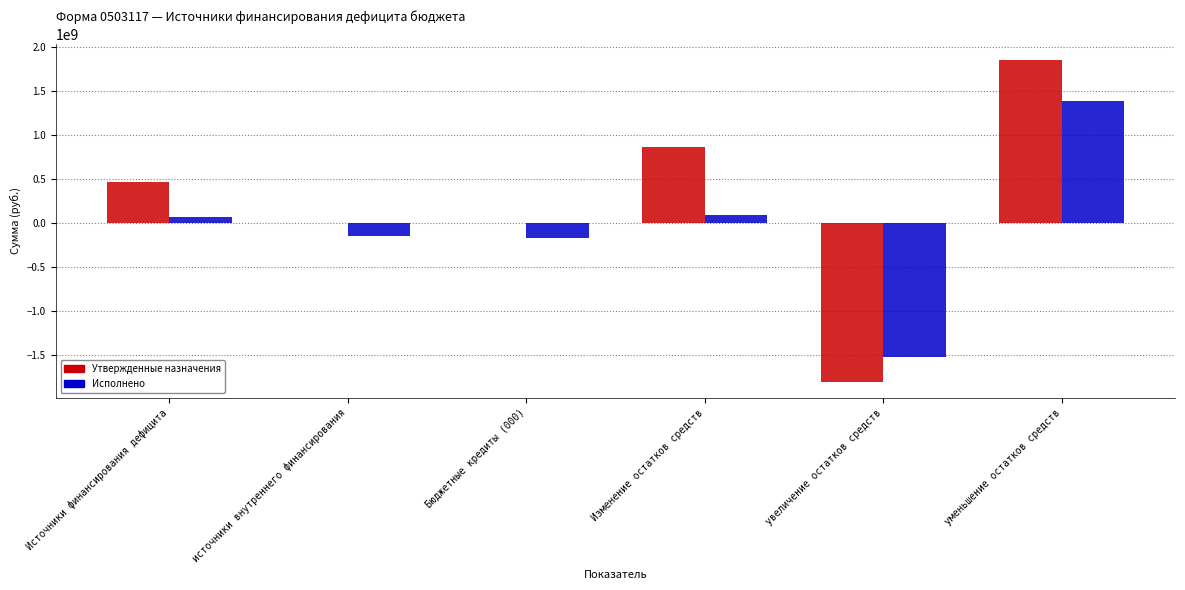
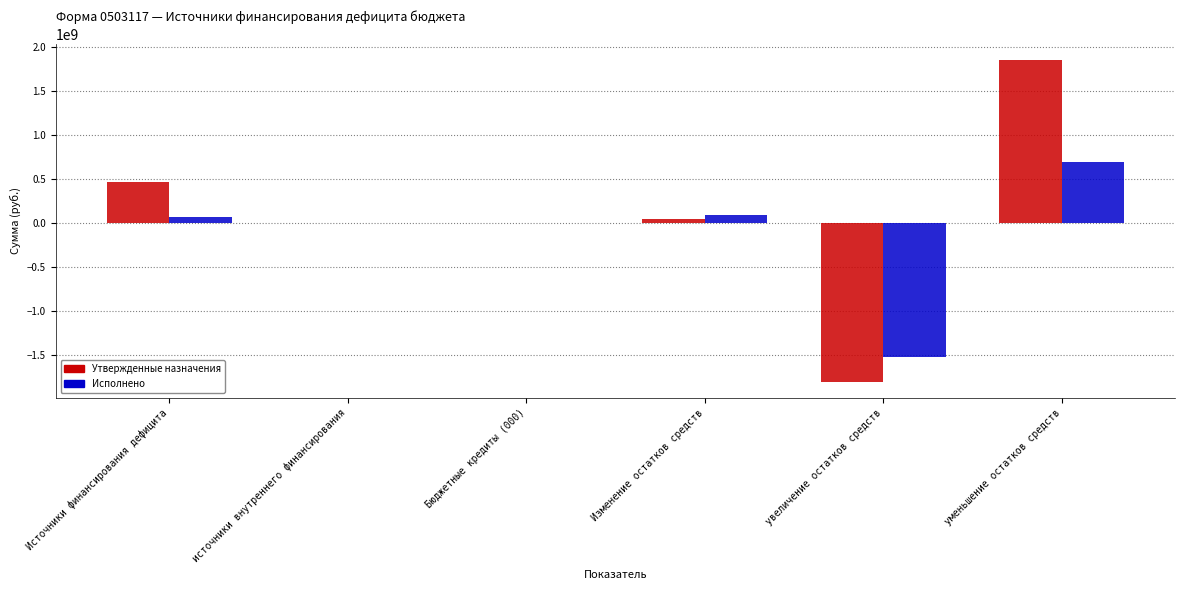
Исполнено, источники внутреннего финансирования: -100000000 -> 0
Исполнено, Бюджетные кредиты (000): -200000000 -> 0
Утвержденные назначения, Изменение остатков средств: 900000000 -> 100000000
Исполнено, уменьшение остатков средств: 1400000000 -> 700000000
